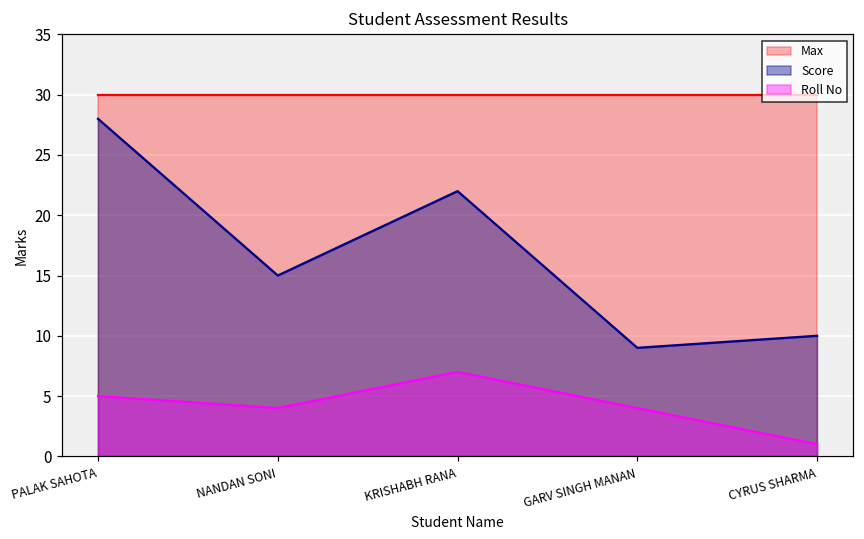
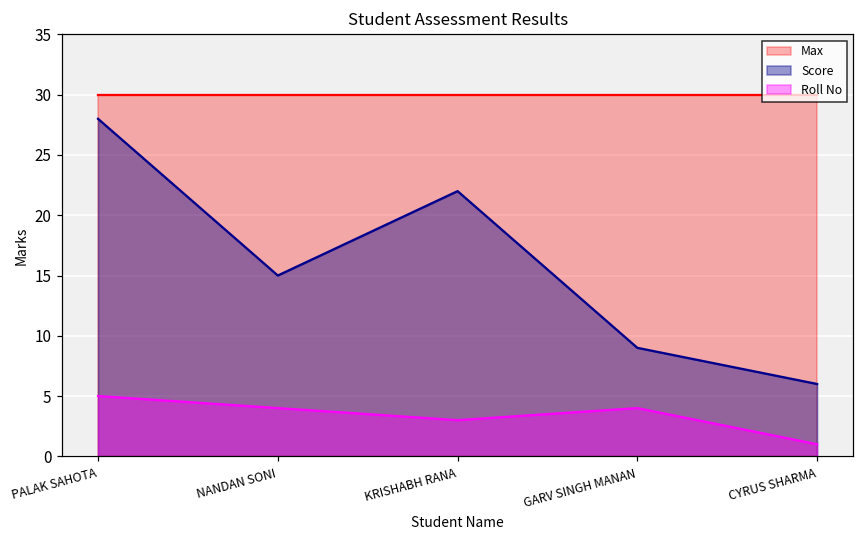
Roll No, KRISHABH RANA: 7 -> 3
Score, CYRUS SHARMA: 10 -> 6
